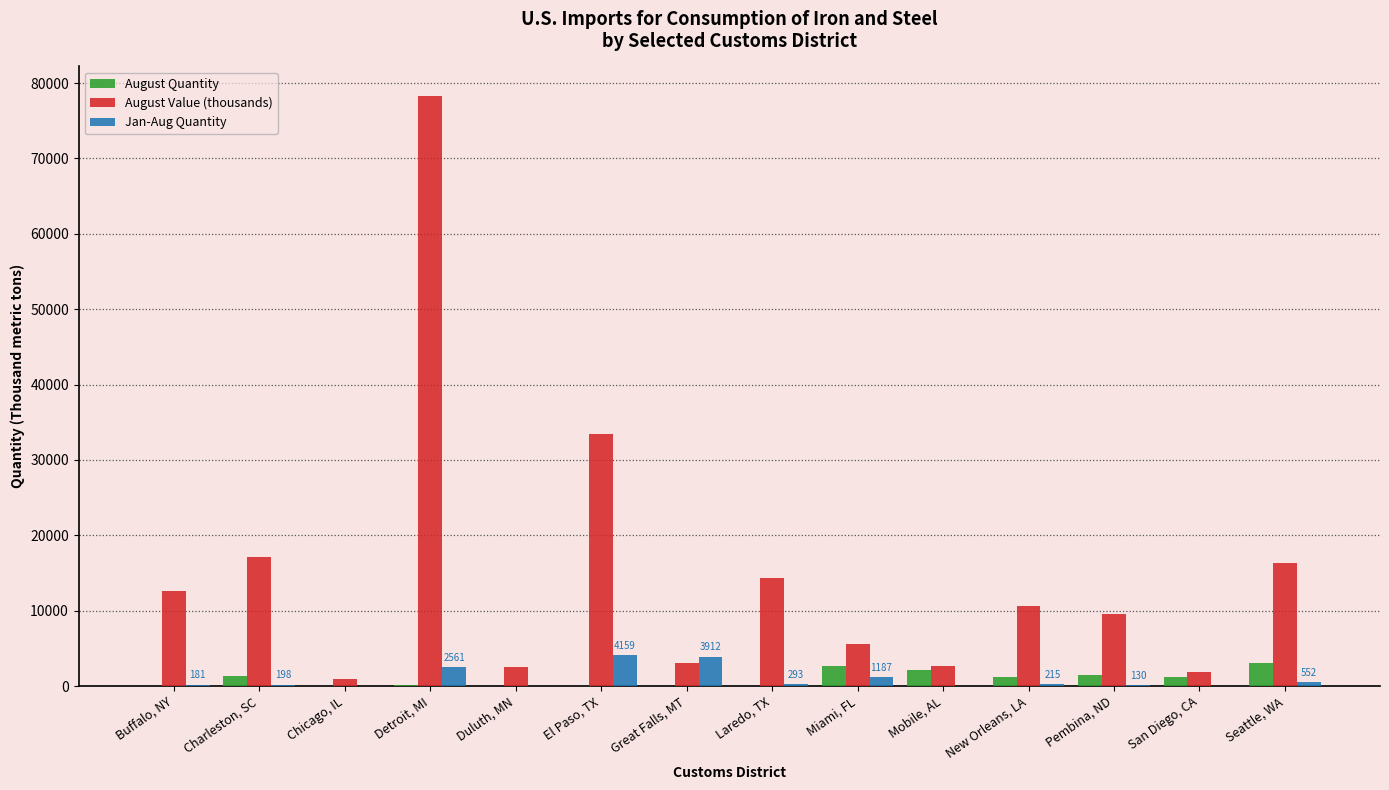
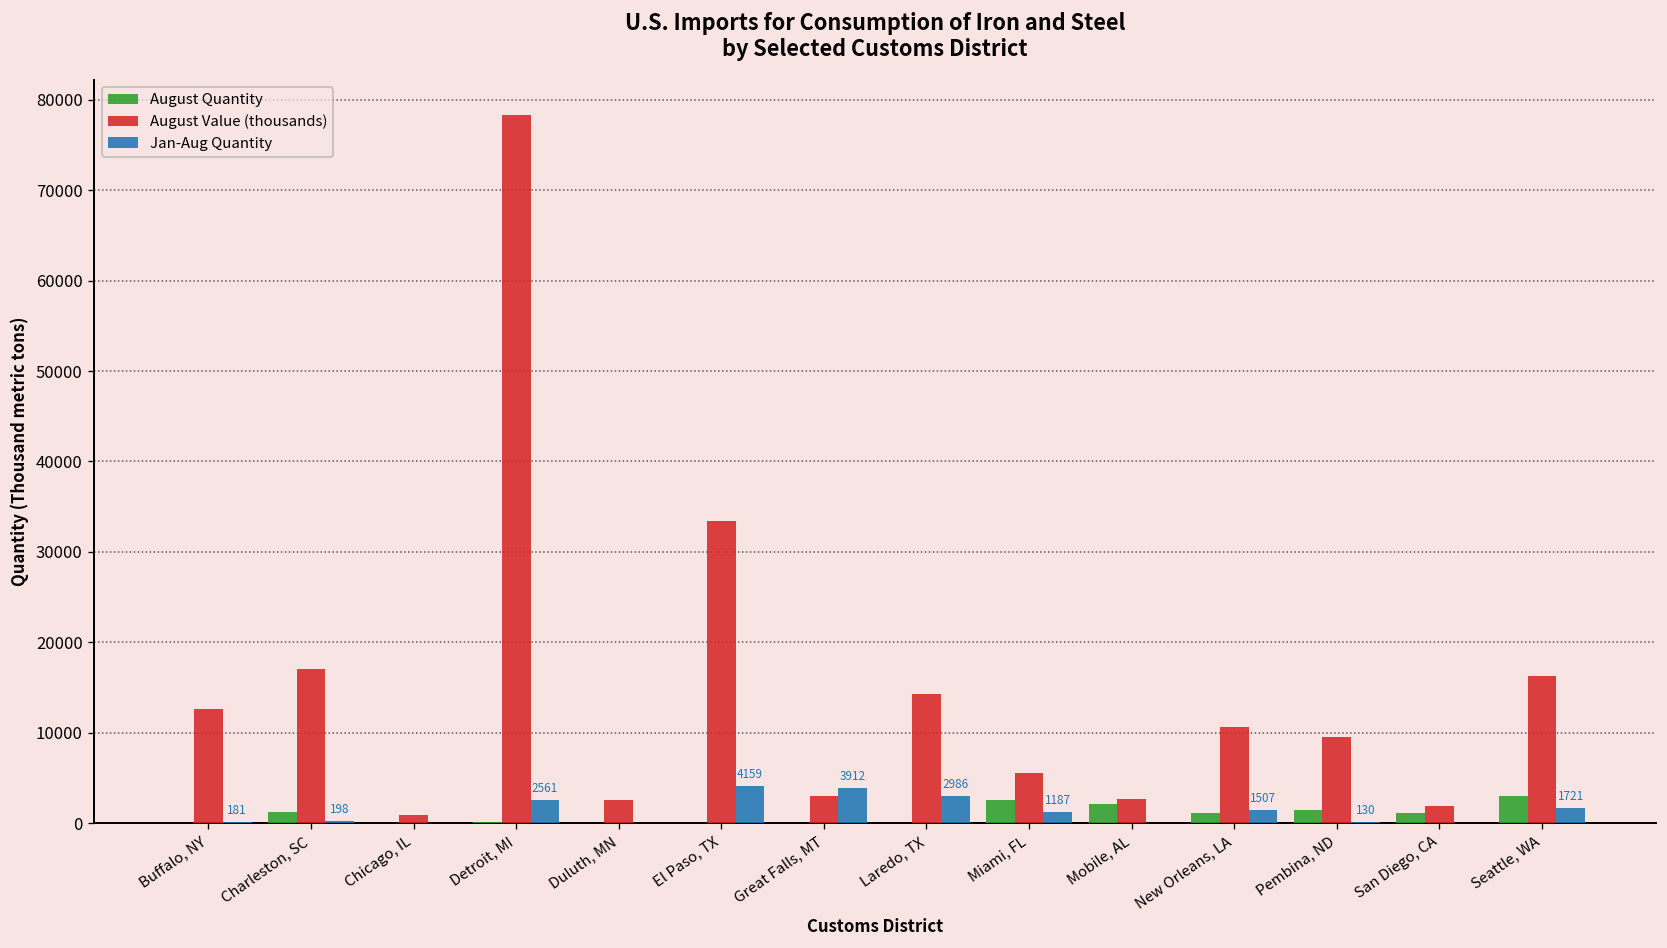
Jan-Aug Quantity, Laredo, TX: 293 -> 2986
Jan-Aug Quantity, New Orleans, LA: 215 -> 1507
Jan-Aug Quantity, Seattle, WA: 552 -> 1721
